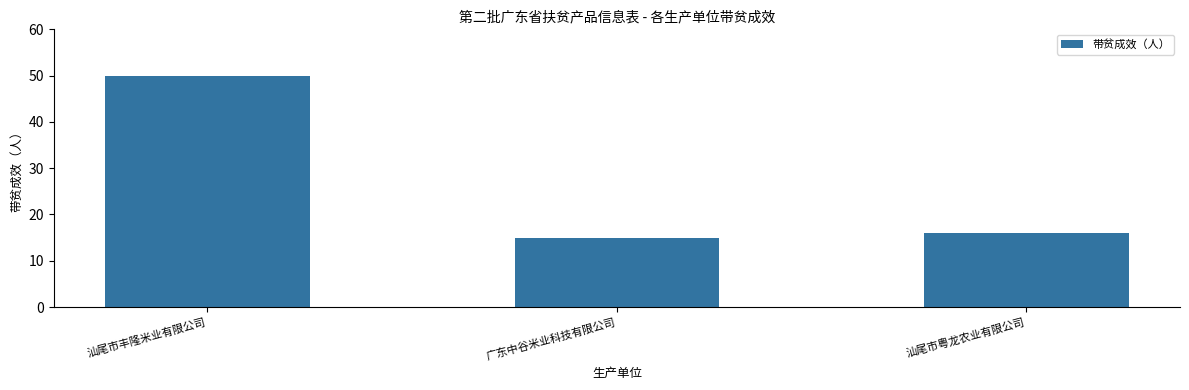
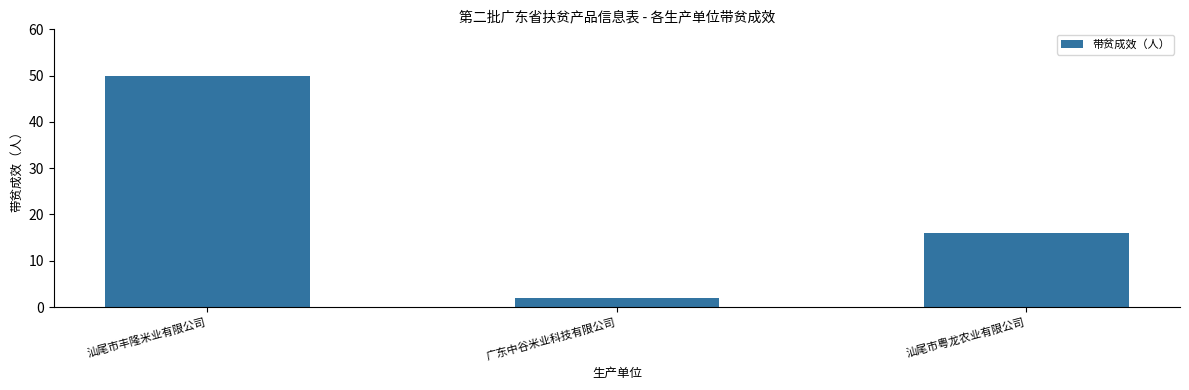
广东中谷米业科技有限公司: 15 -> 2
